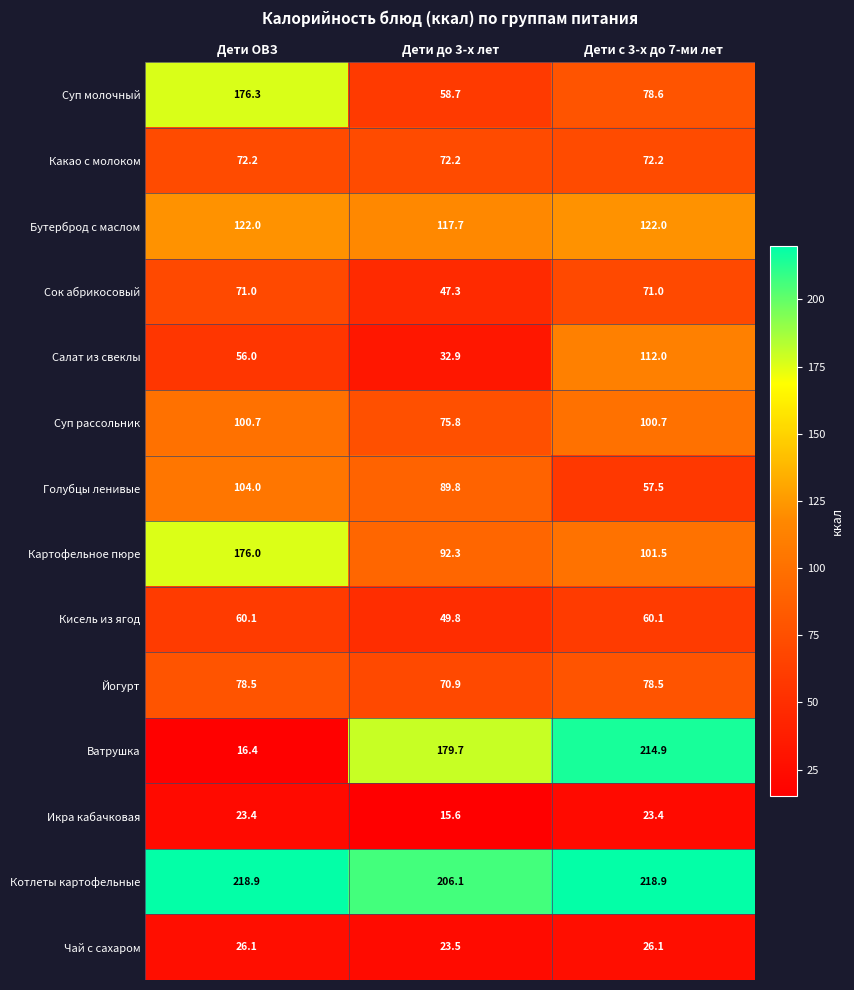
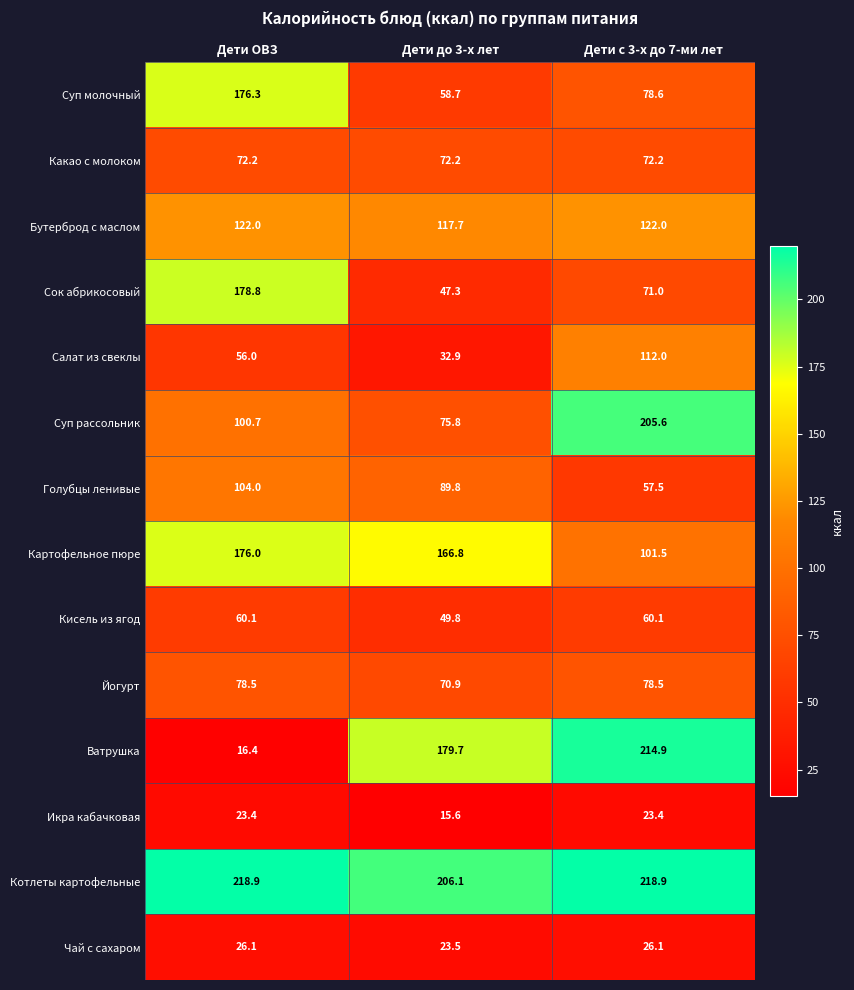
Сок абрикосовый, Дети ОВЗ: 71.0 -> 178.8
Суп рассольник, Дети с 3-х до 7-ми лет: 100.7 -> 205.6
Картофельное пюре, Дети до 3-х лет: 92.3 -> 166.8
